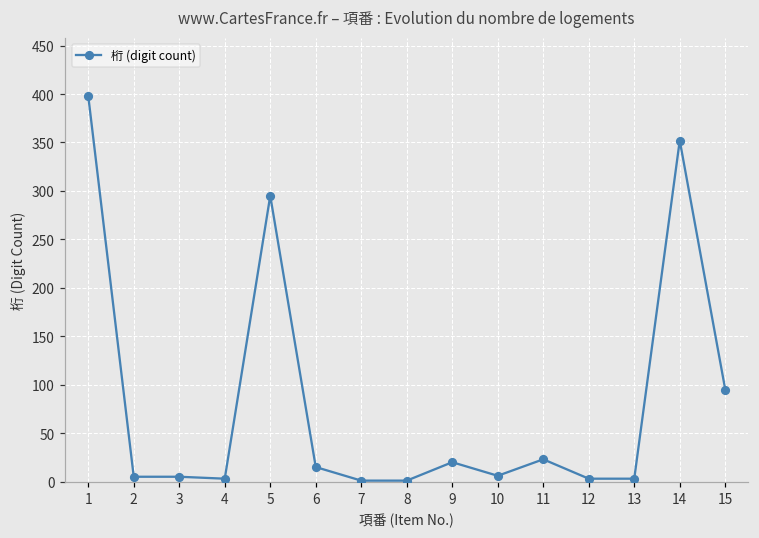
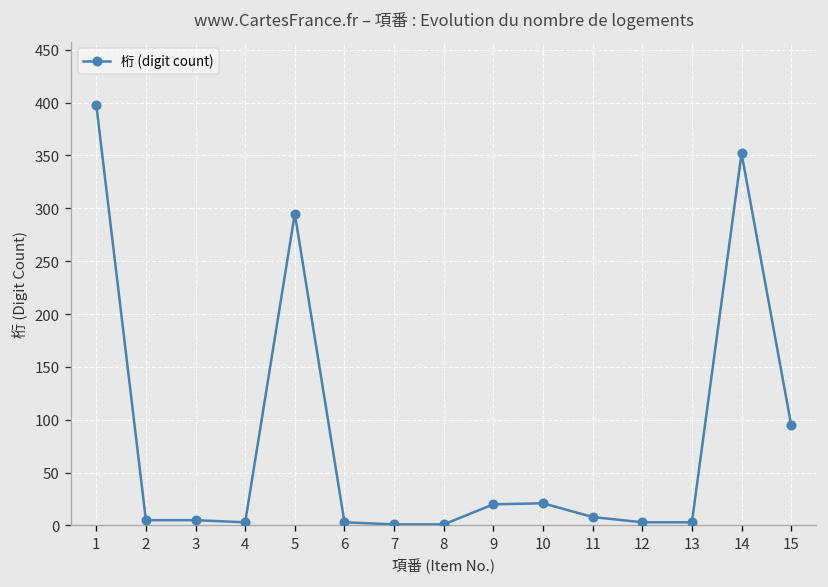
6: 20 -> 0
10: 10 -> 20
11: 20 -> 10
